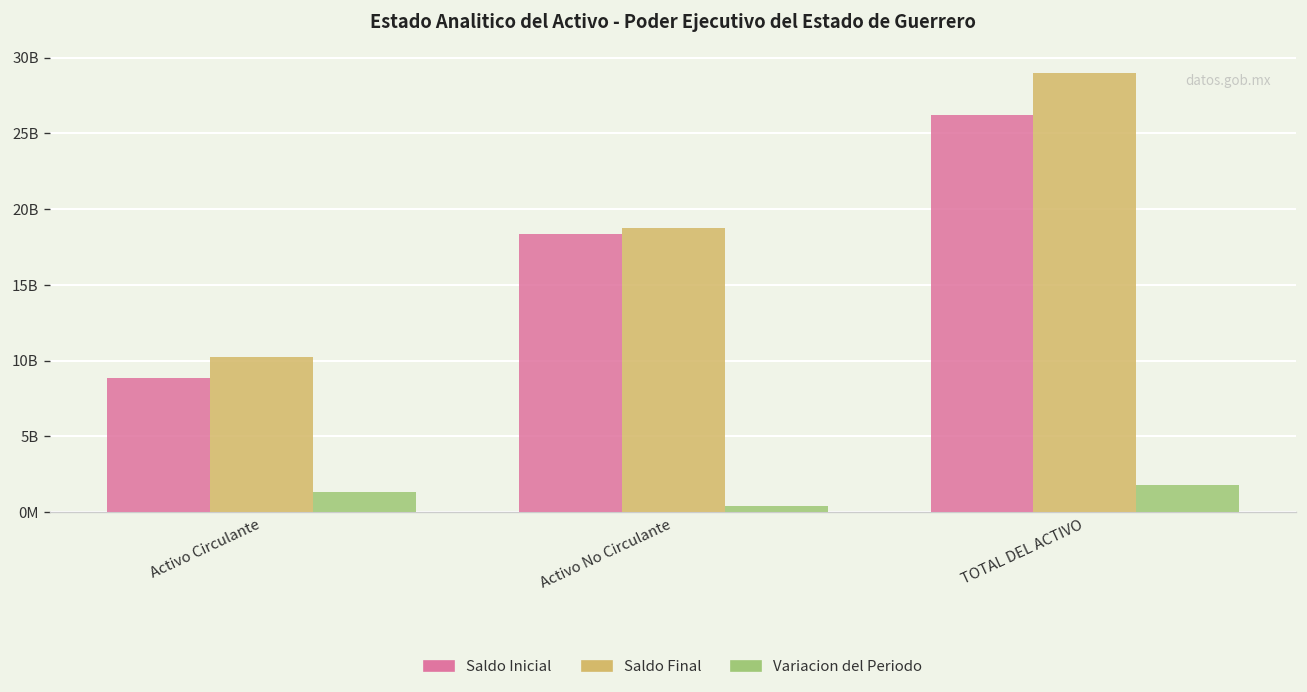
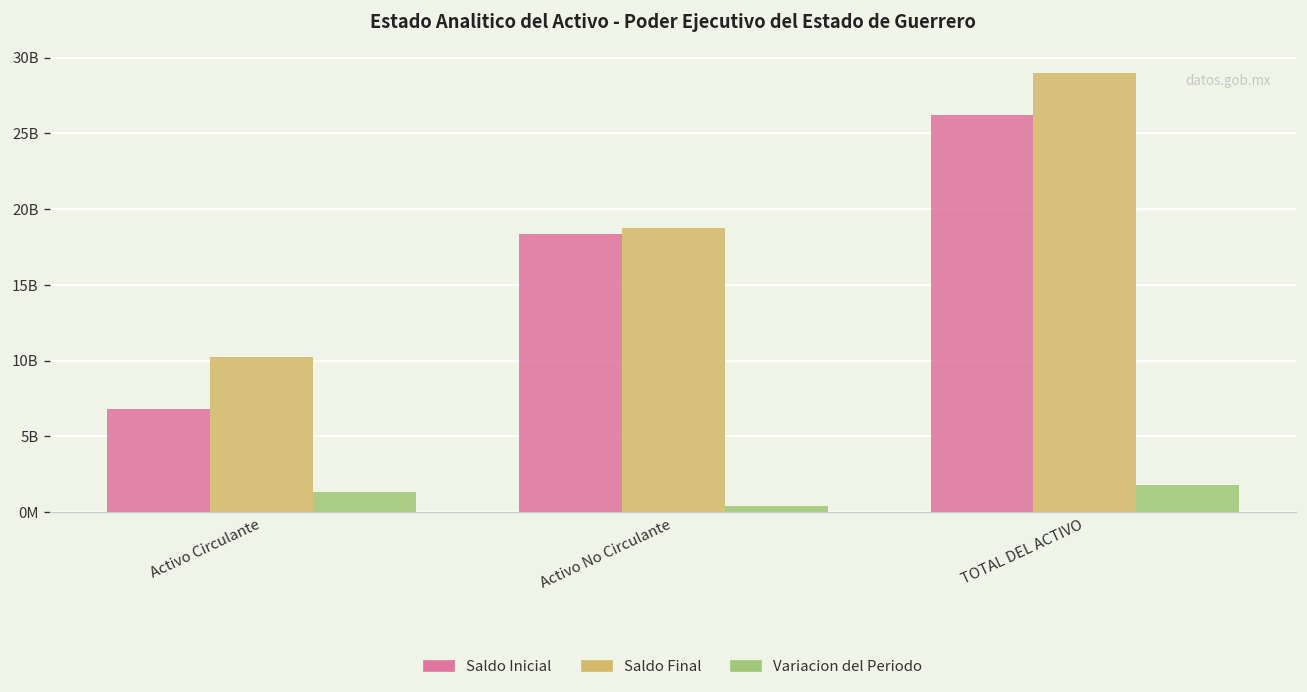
Saldo Inicial, Activo Circulante: 8900000000 -> 6800000000
